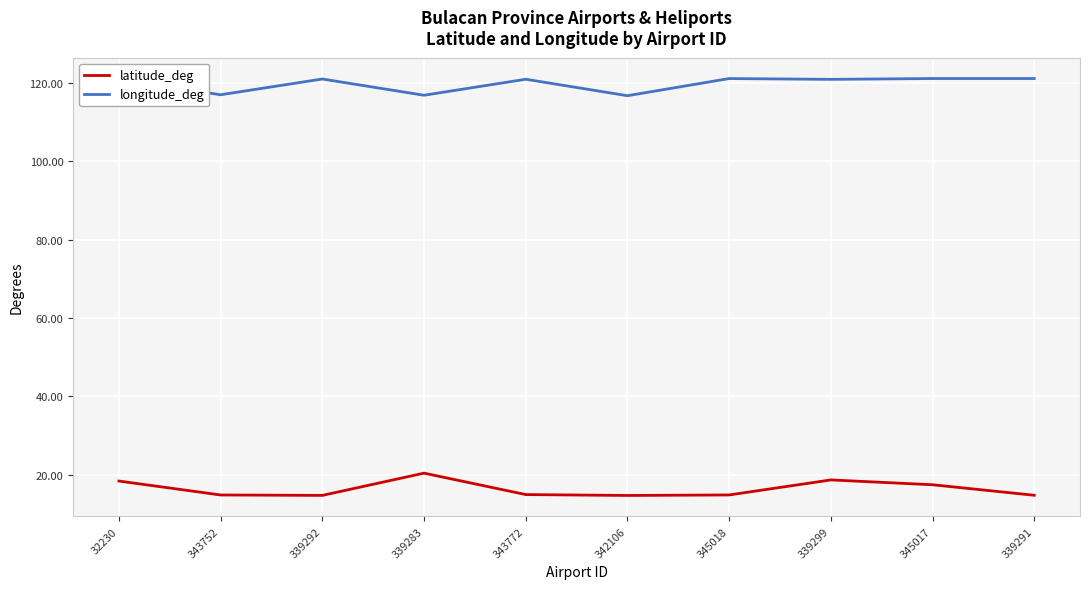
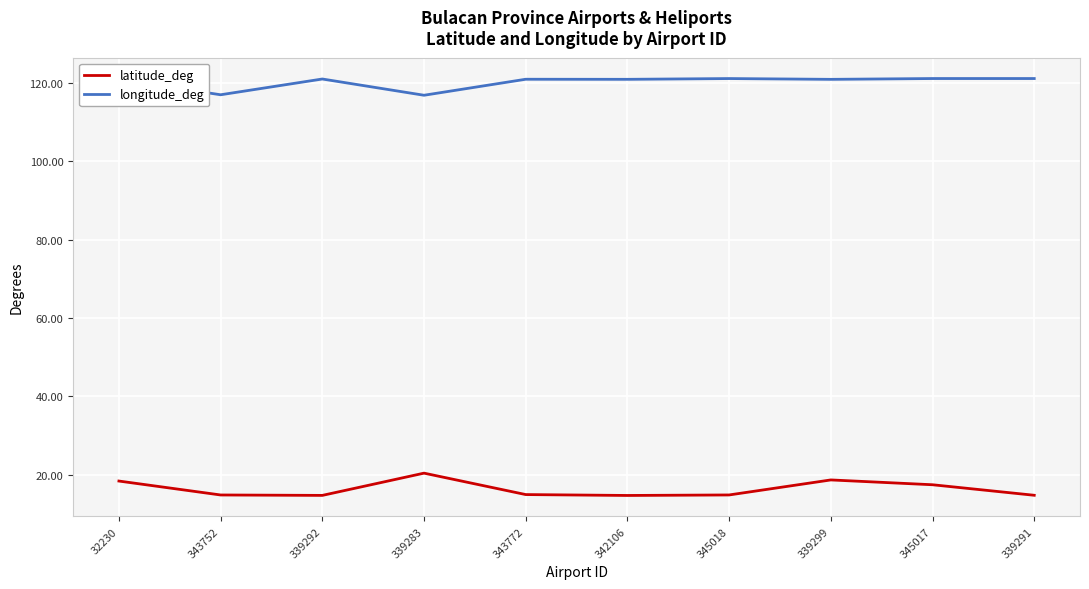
longitude_deg, 342106: 117 -> 121
